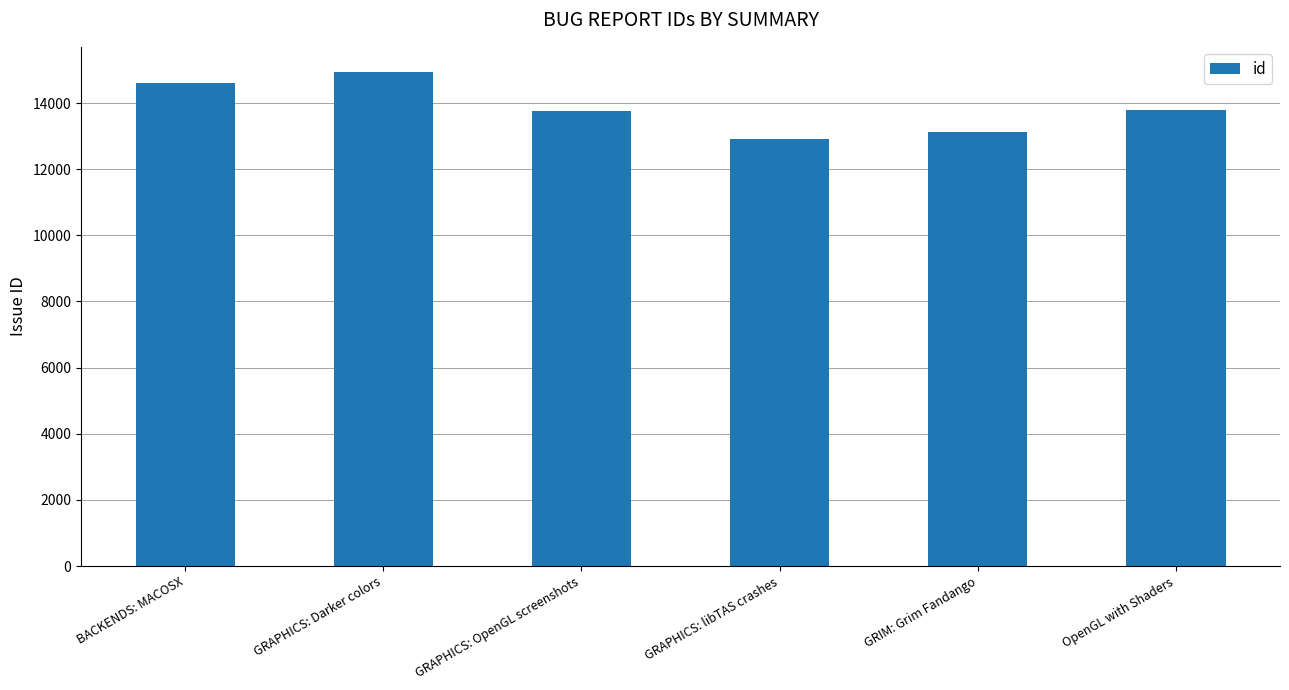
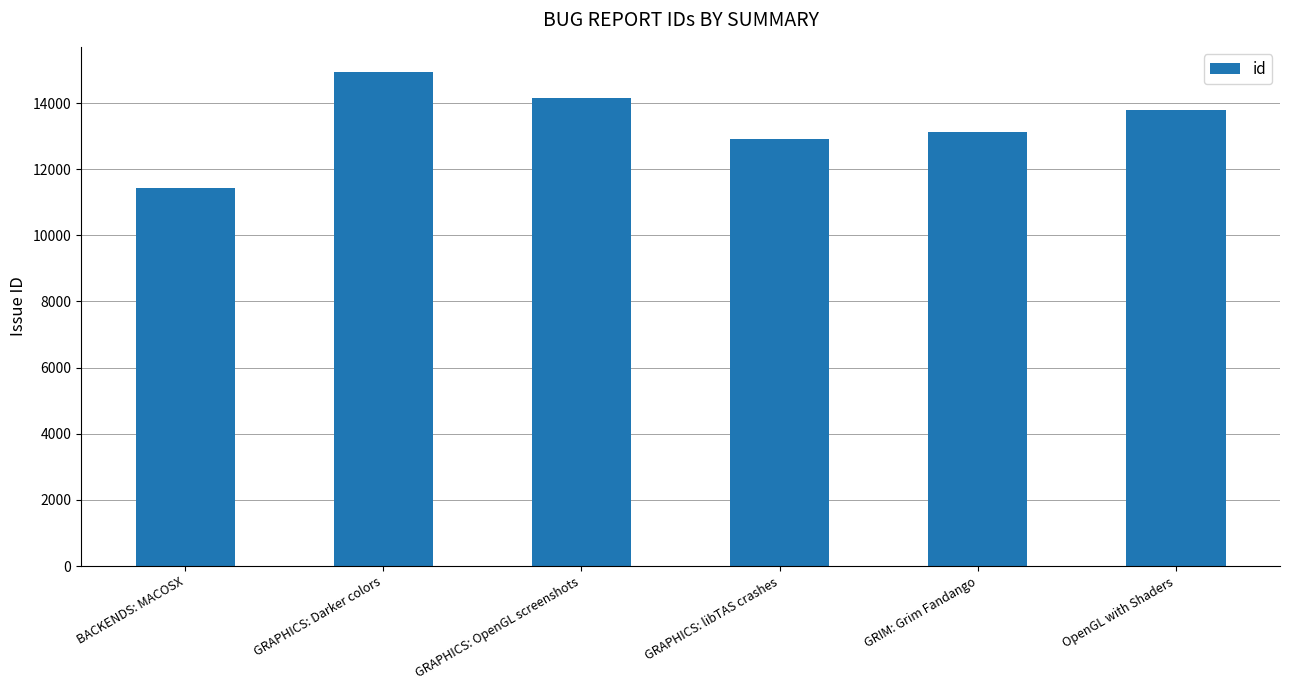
BACKENDS: MACOSX: 14600 -> 11400
GRAPHICS: OpenGL screenshots: 13800 -> 14100
